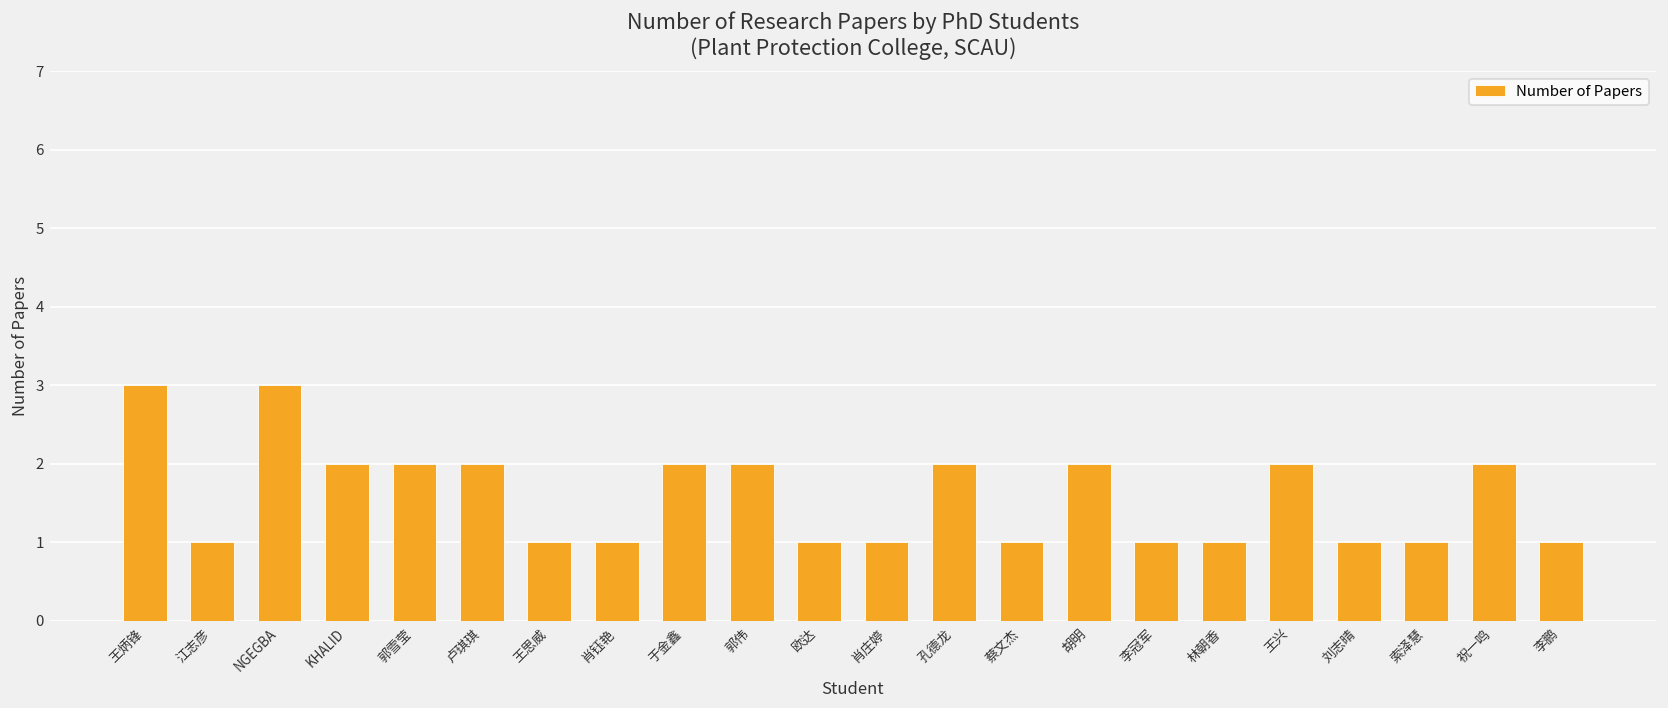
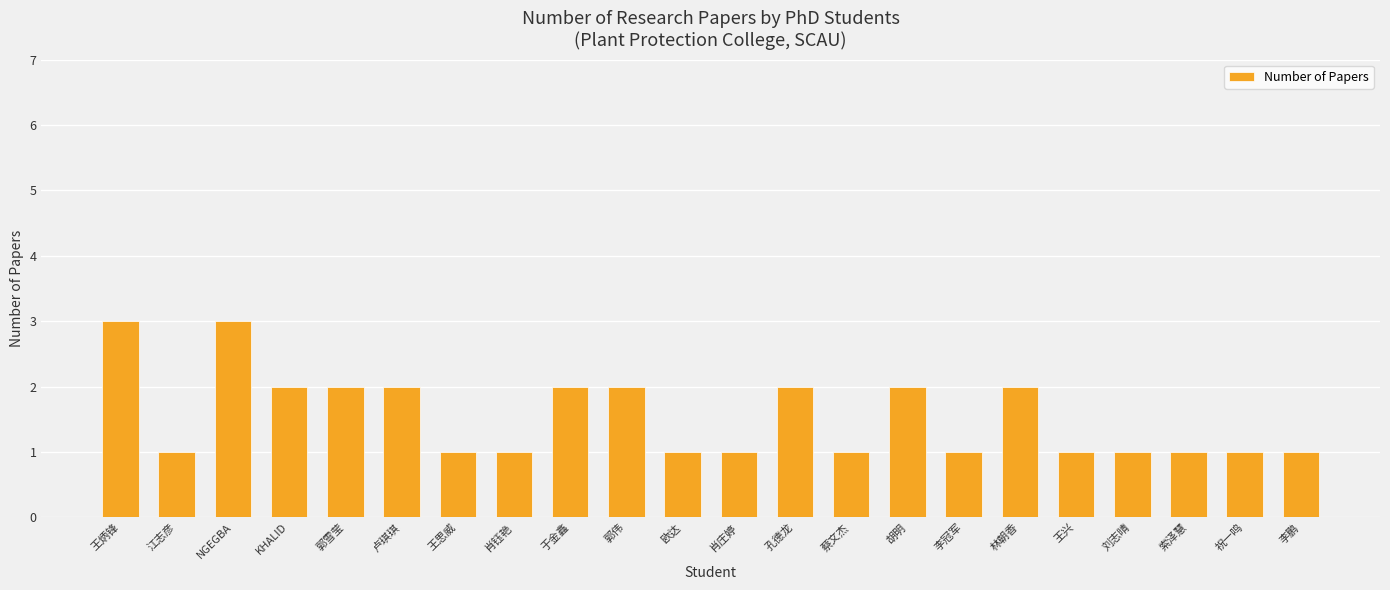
林朝香: 1 -> 2
王兴: 2 -> 1
祝一鸣: 2 -> 1
